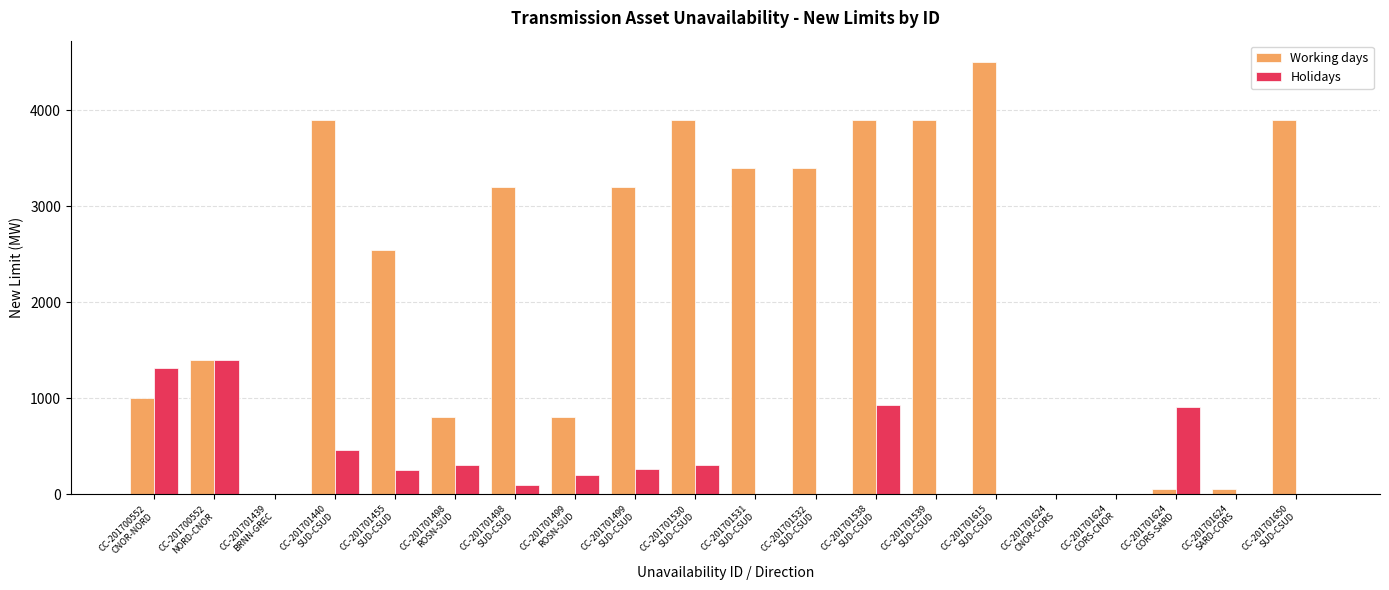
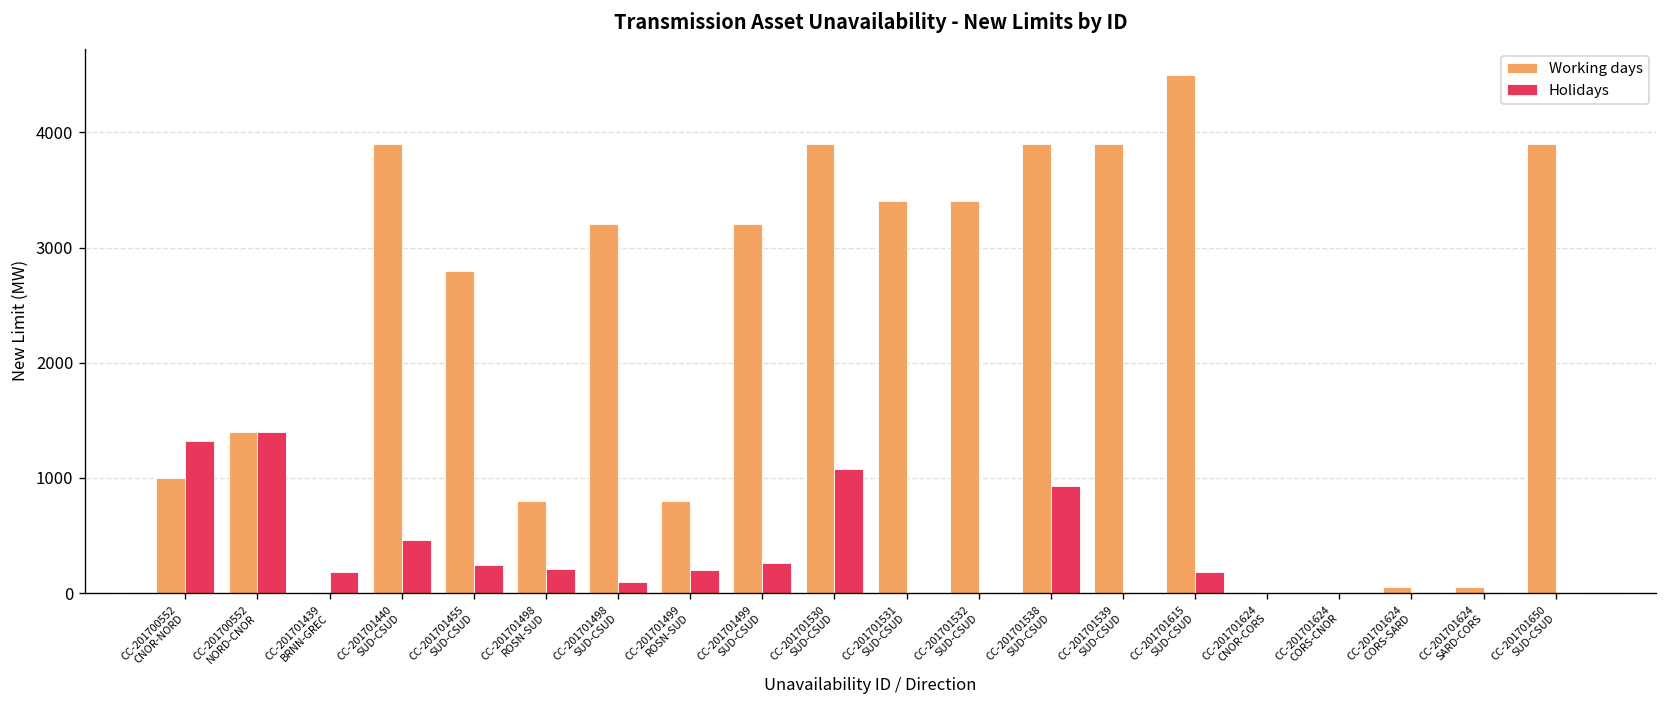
Holidays, CC-201701439 BRNN-GREC: 0 -> 200
Working days, CC-201701455 SUD-CSUD: 2500 -> 2800
Holidays, CC-201701498 ROSN-SUD: 300 -> 200
Holidays, CC-201701530 SUD-CSUD: 300 -> 1100
Holidays, CC-201701615 SUD-CSUD: 0 -> 200
Holidays, CC-201701624 CORS-SARD: 900 -> 0
